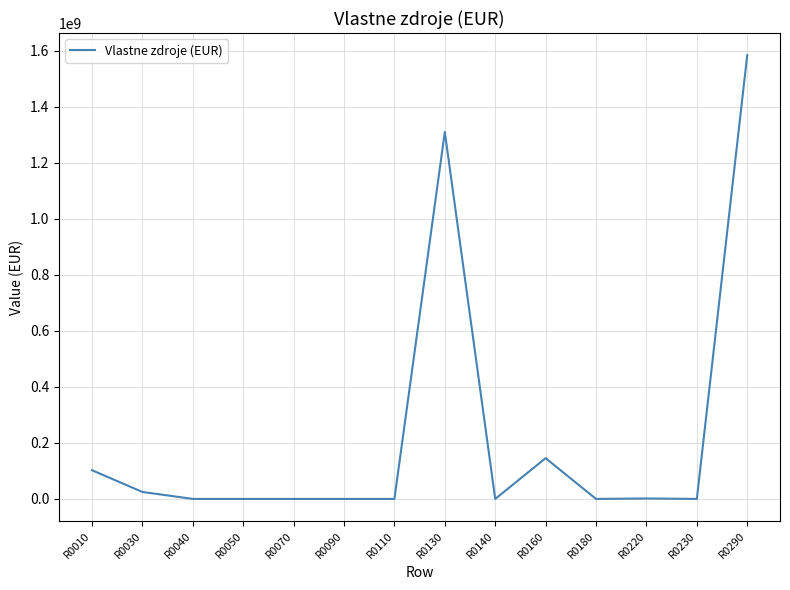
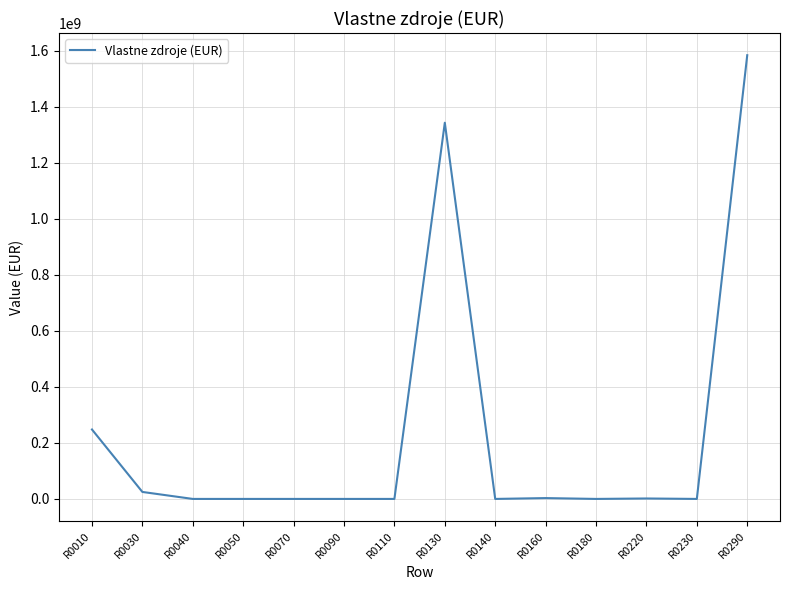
R0010: 100000000 -> 250000000
R0130: 1310000000 -> 1340000000
R0160: 150000000 -> 0
